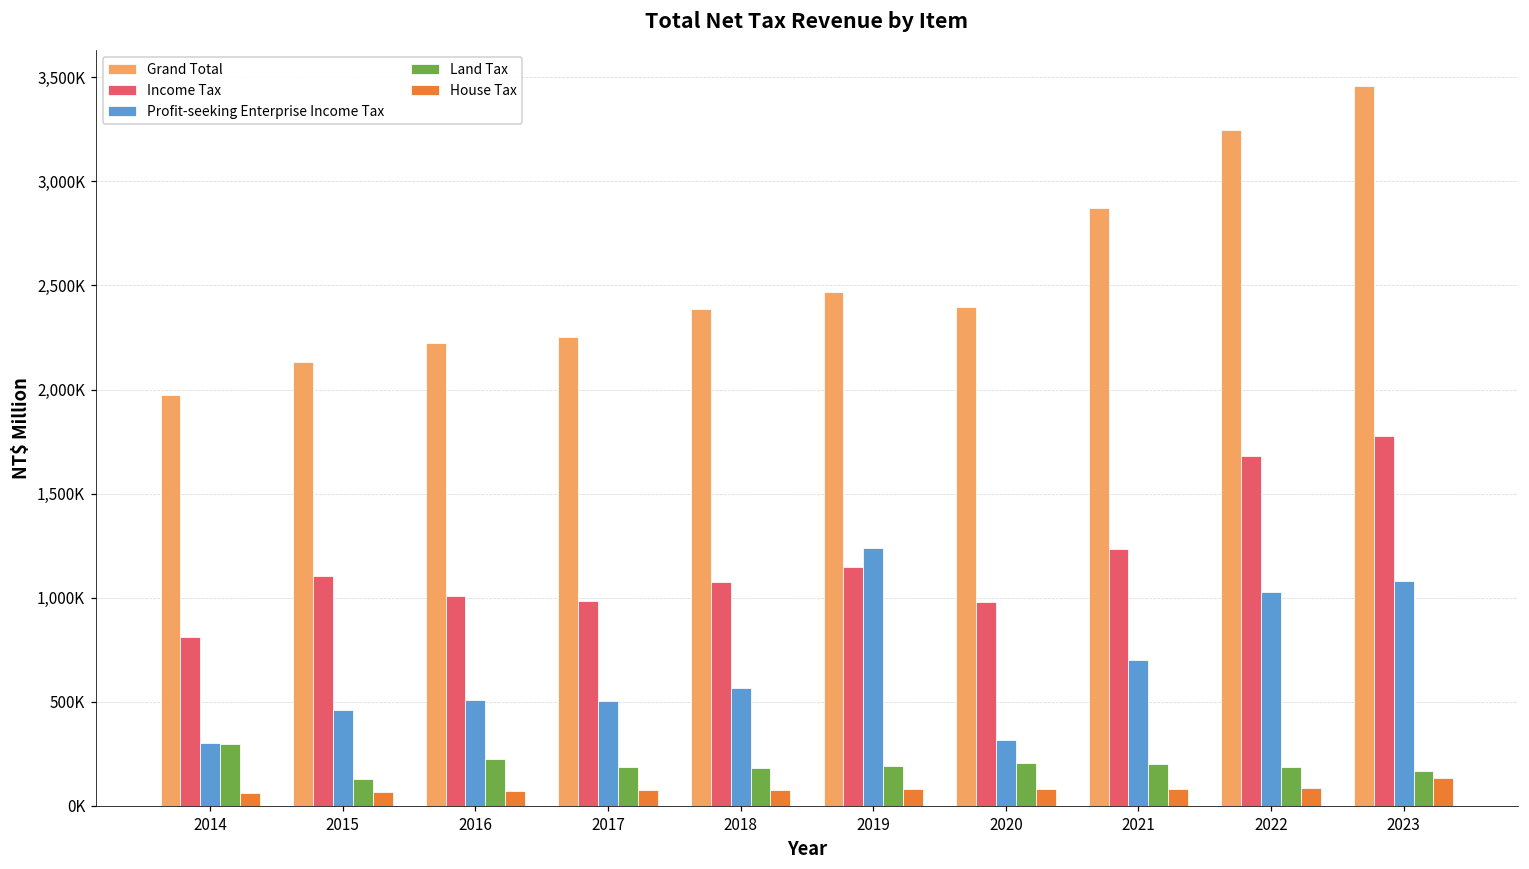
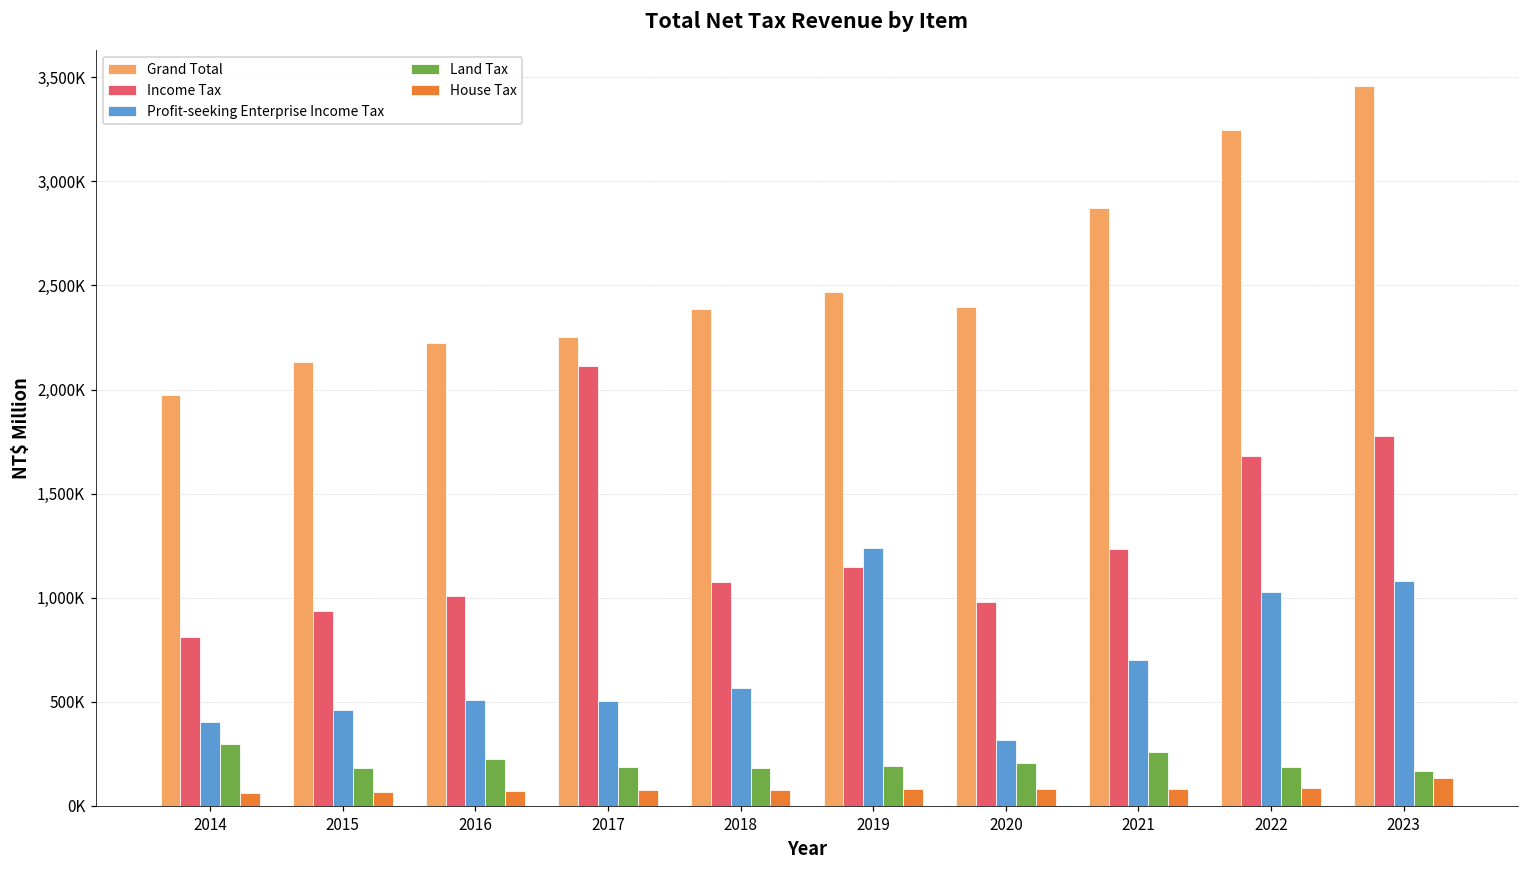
Profit-seeking Enterprise Income Tax, 2014: 300,000 -> 400,000
Income Tax, 2015: 1,100,000 -> 940,000
Land Tax, 2015: 130,000 -> 180,000
Income Tax, 2017: 990,000 -> 2,110,000
Land Tax, 2021: 200,000 -> 260,000
